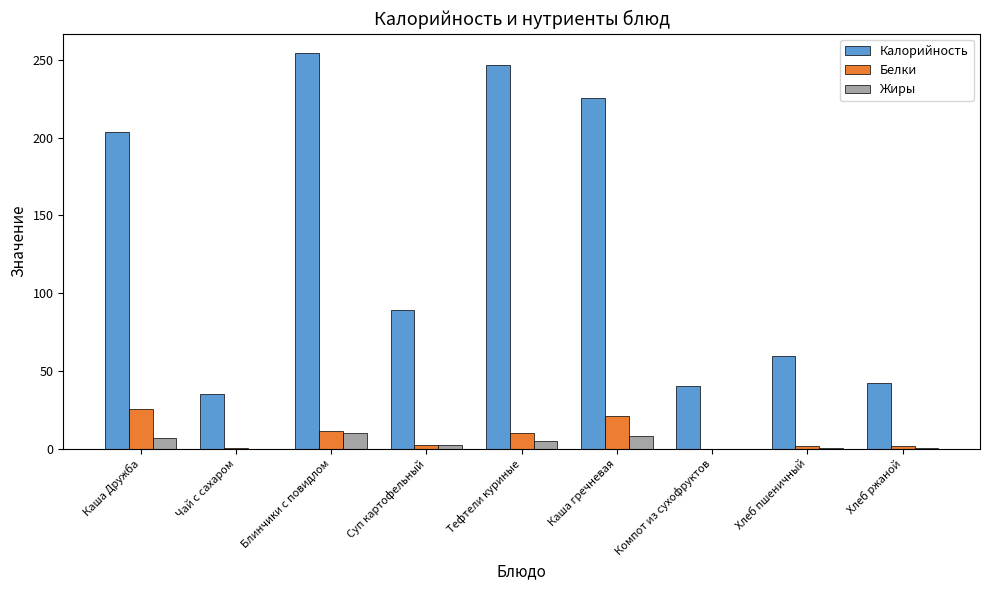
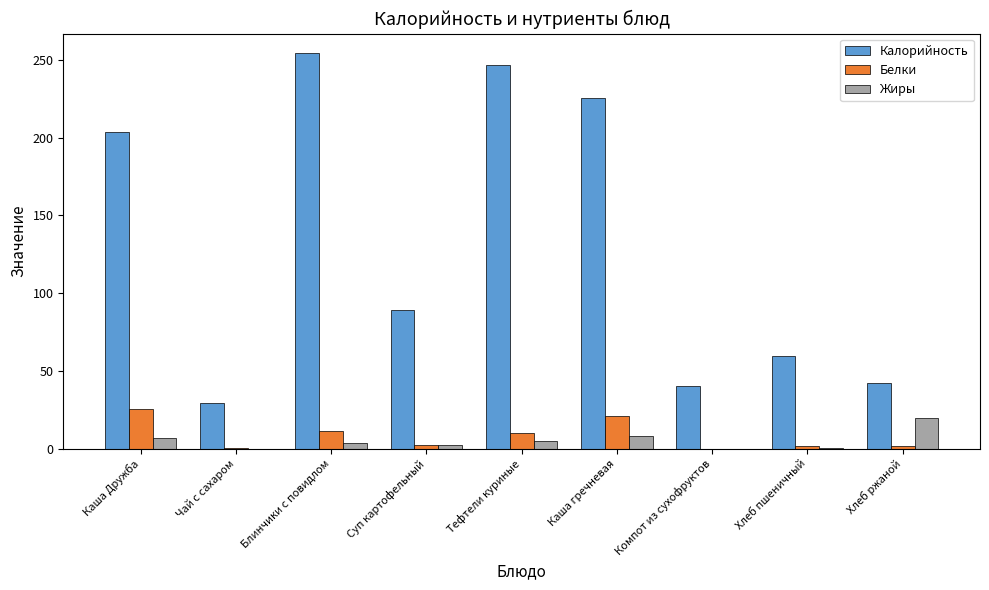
Калорийность, Чай с сахаром: 35 -> 29
Жиры, Блинчики с повидлом: 10 -> 4
Жиры, Хлеб ржаной: 0 -> 20
